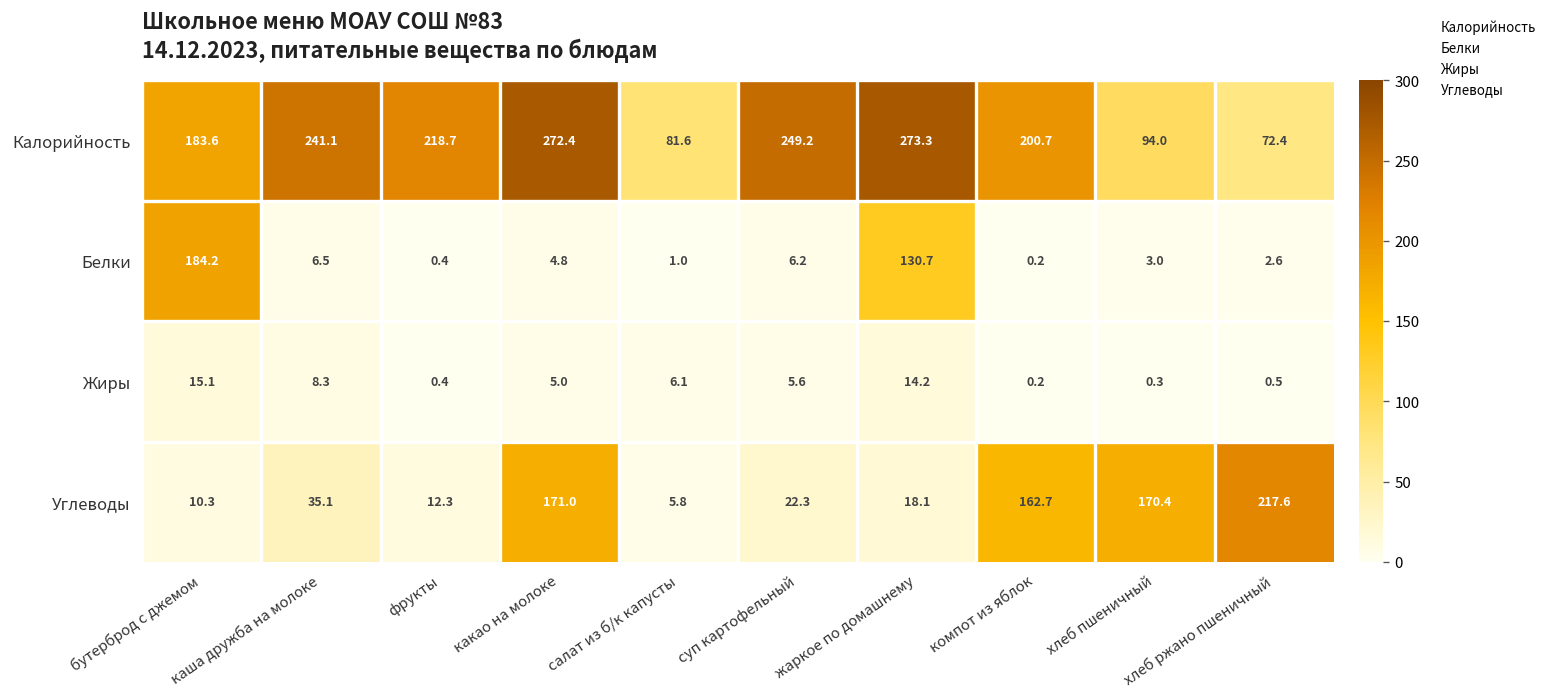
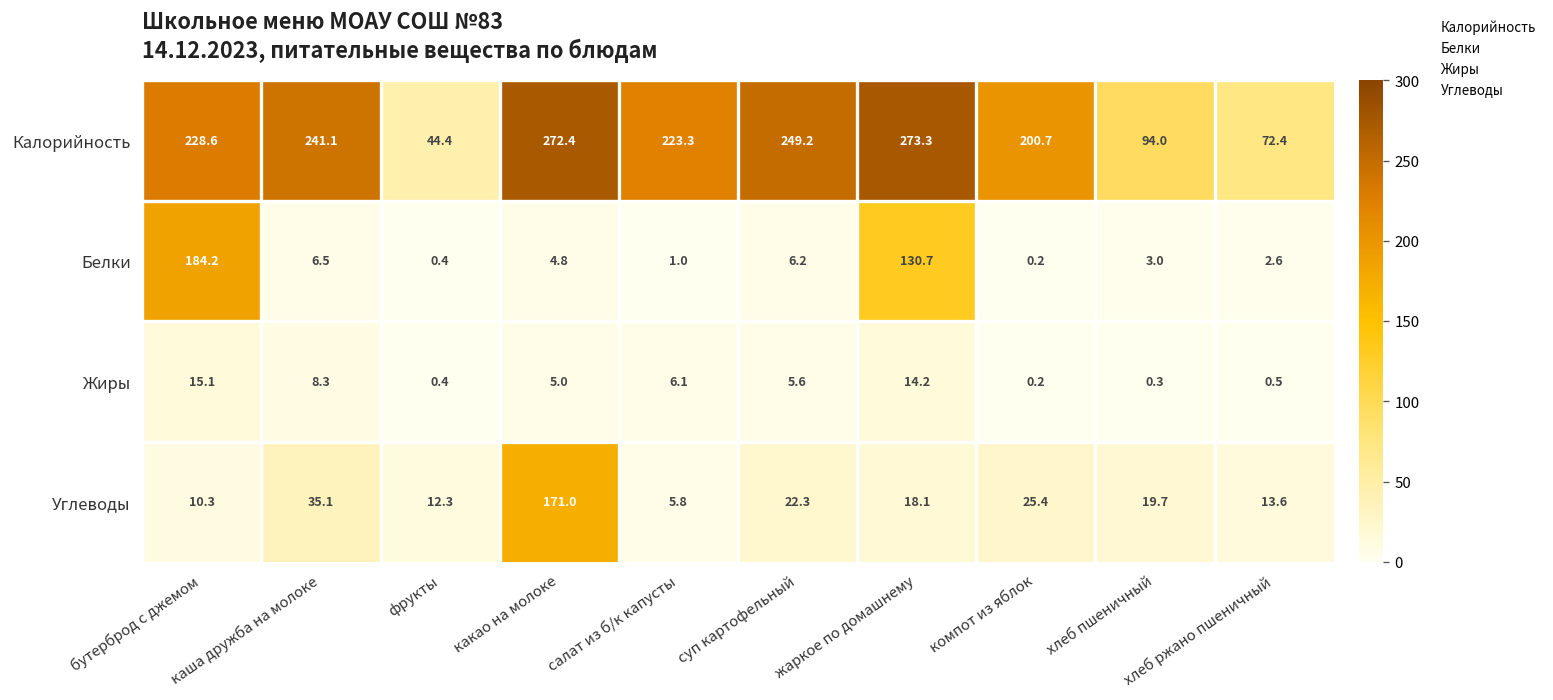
Калорийность, бутерброд с джемом: 183.6 -> 228.6
Калорийность, фрукты: 218.7 -> 44.4
Калорийность, салат из б/к капусты: 81.6 -> 223.3
Углеводы, компот из яблок: 162.7 -> 25.4
Углеводы, хлеб пшеничный: 170.4 -> 19.7
Углеводы, хлеб ржано пшеничный: 217.6 -> 13.6
